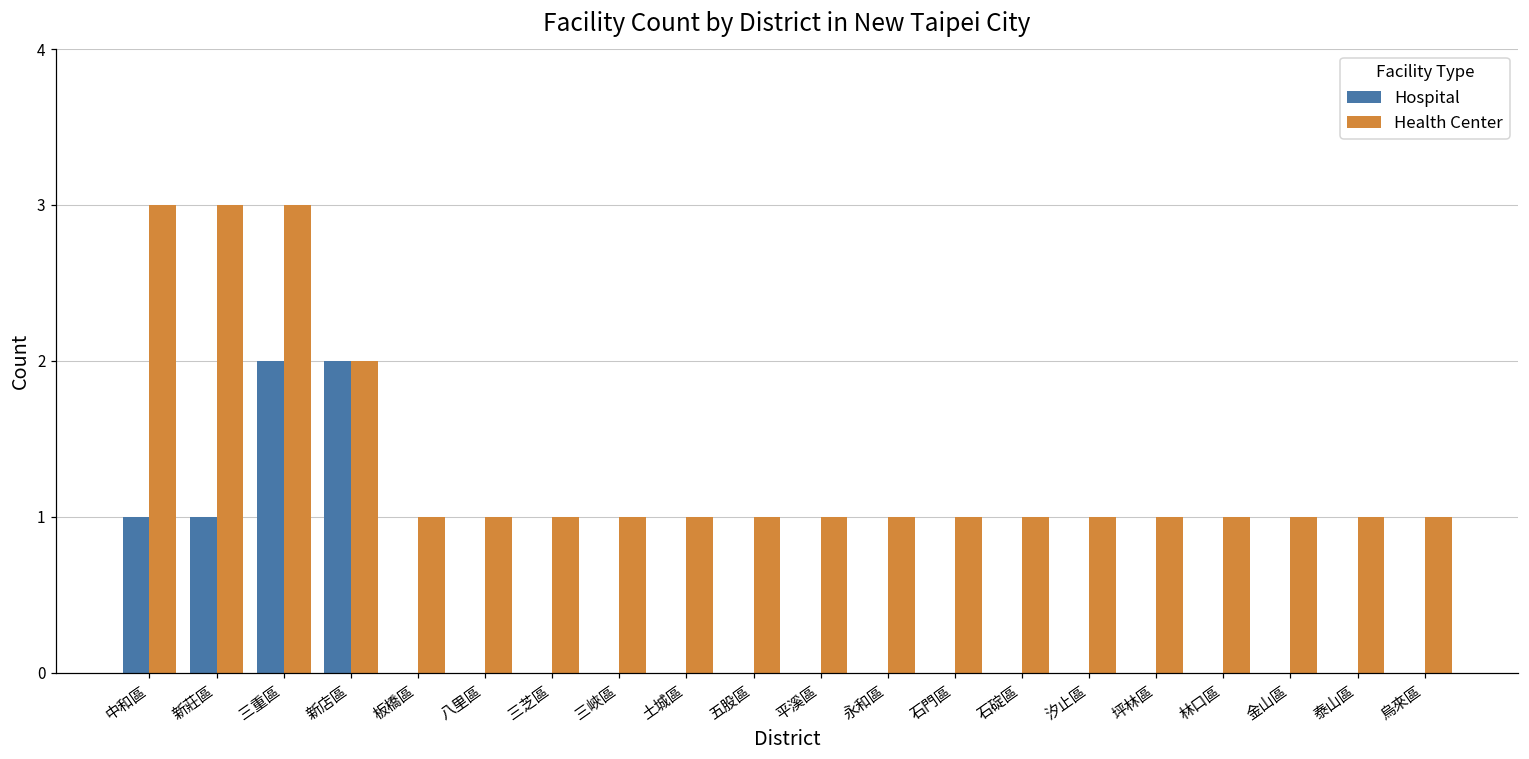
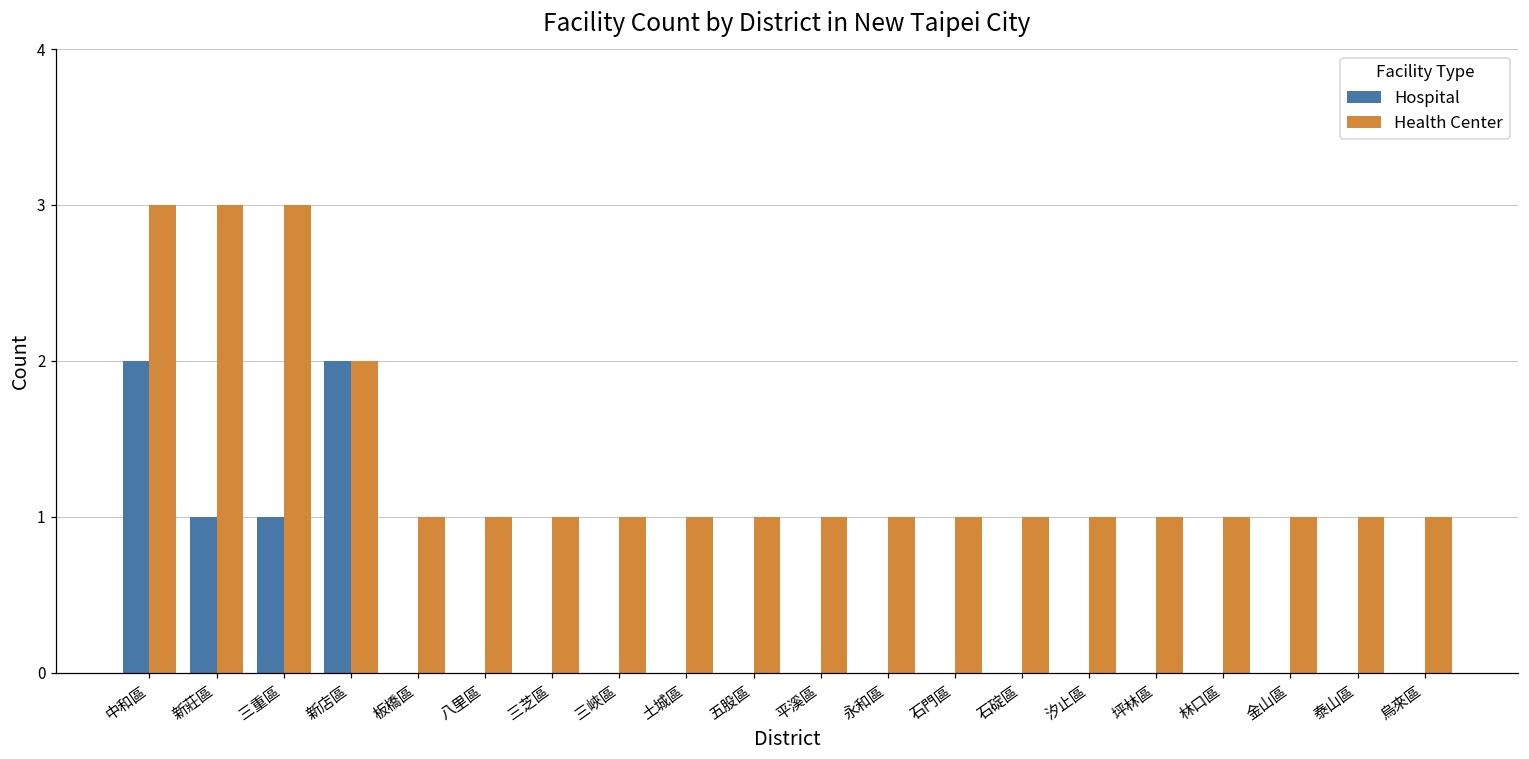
Hospital, 中和區: 1 -> 2
Hospital, 三重區: 2 -> 1
